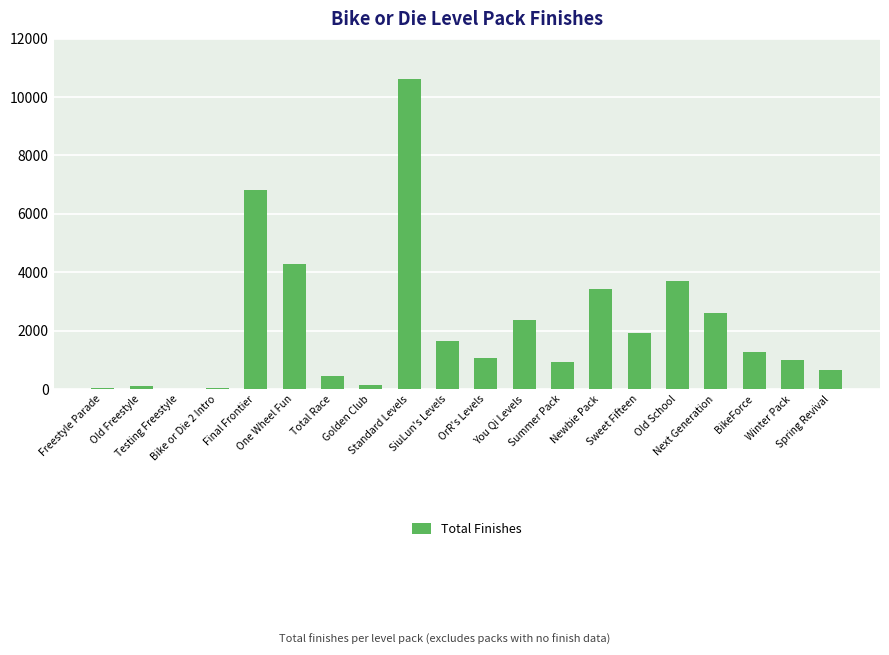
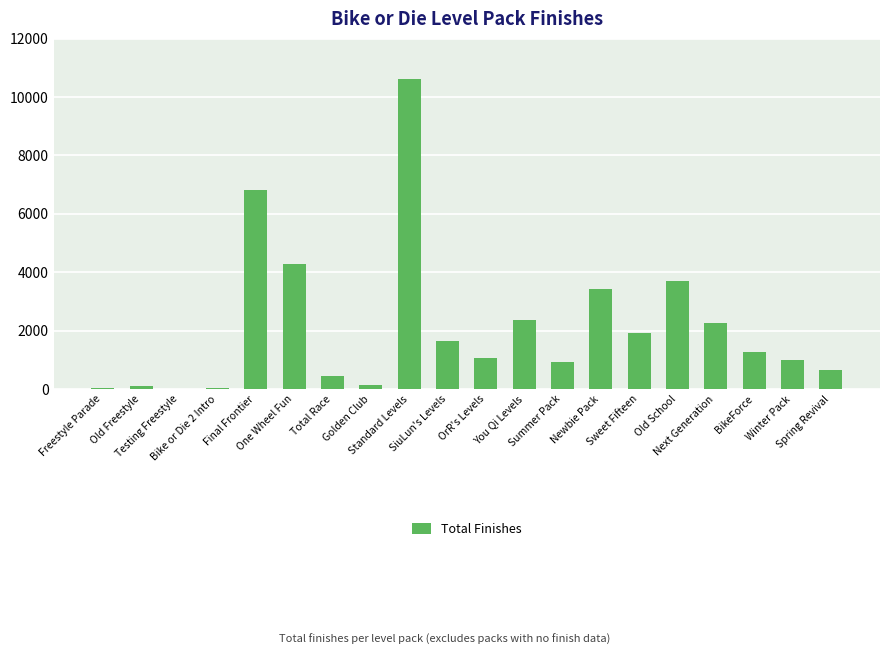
Next Generation: 2600 -> 2200
